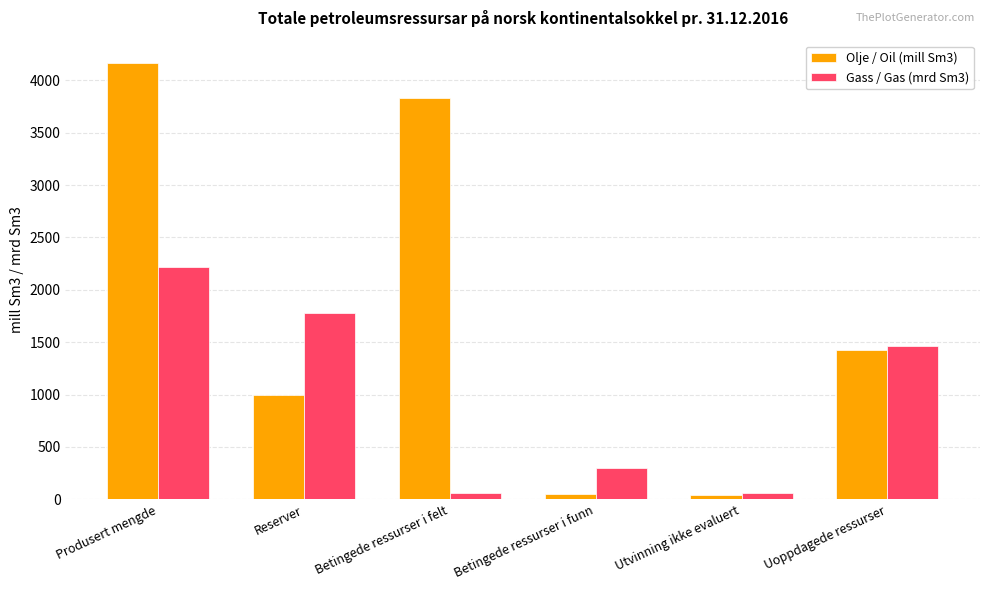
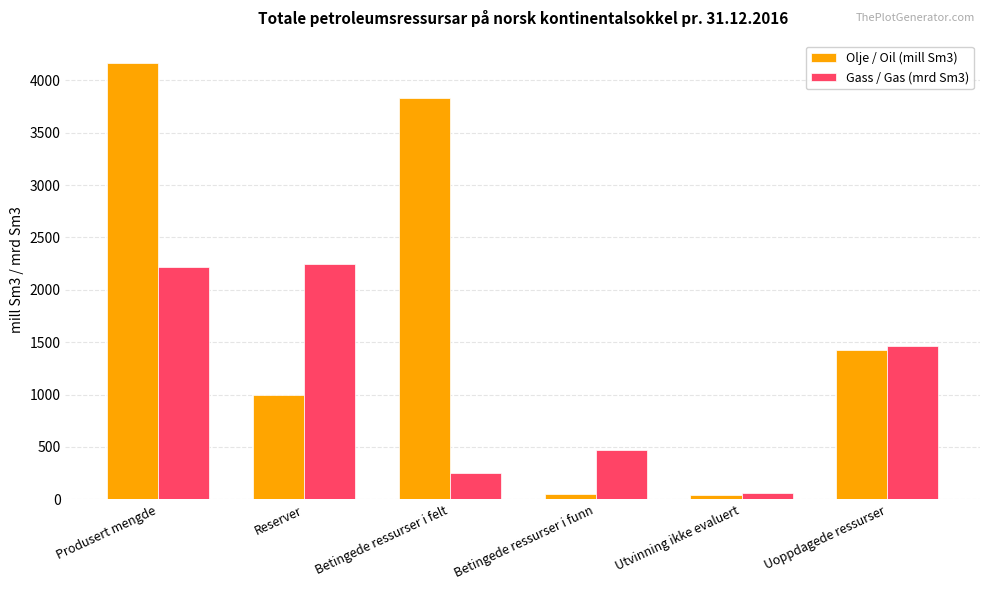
Gass / Gas (mrd Sm3), Reserver: 1780 -> 2250
Gass / Gas (mrd Sm3), Betingede ressurser i felt: 60 -> 250
Gass / Gas (mrd Sm3), Betingede ressurser i funn: 300 -> 470
